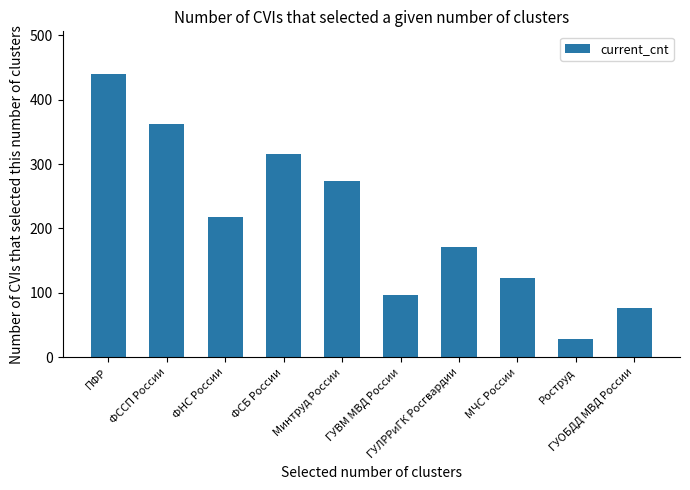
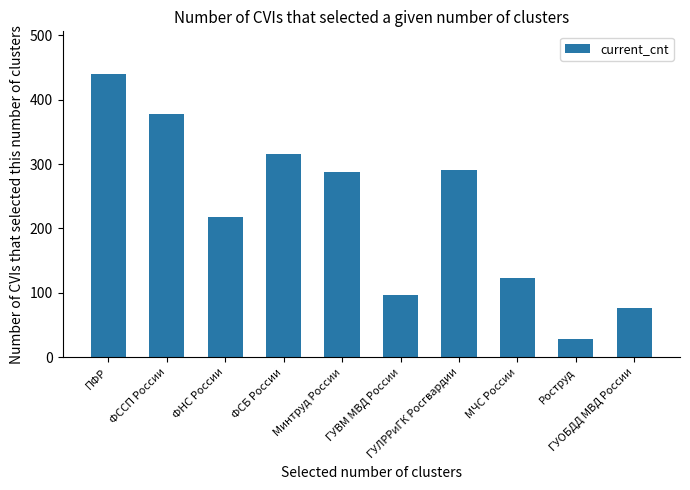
ФССП России: 360 -> 380
Минтруд России: 270 -> 290
ГУЛРРиГК Росгвардии: 170 -> 290
